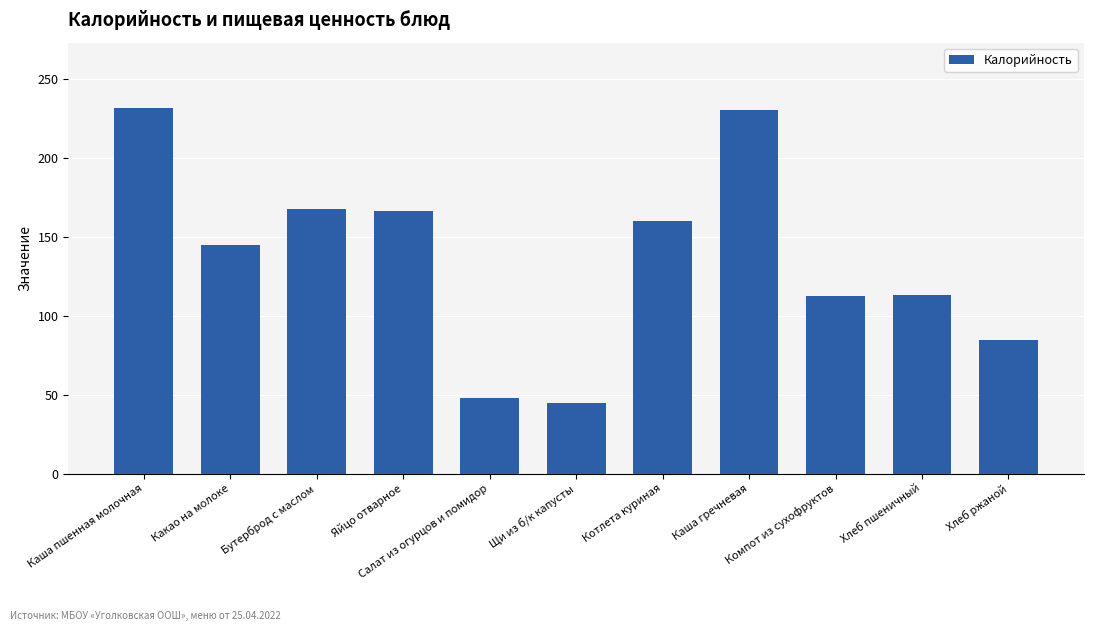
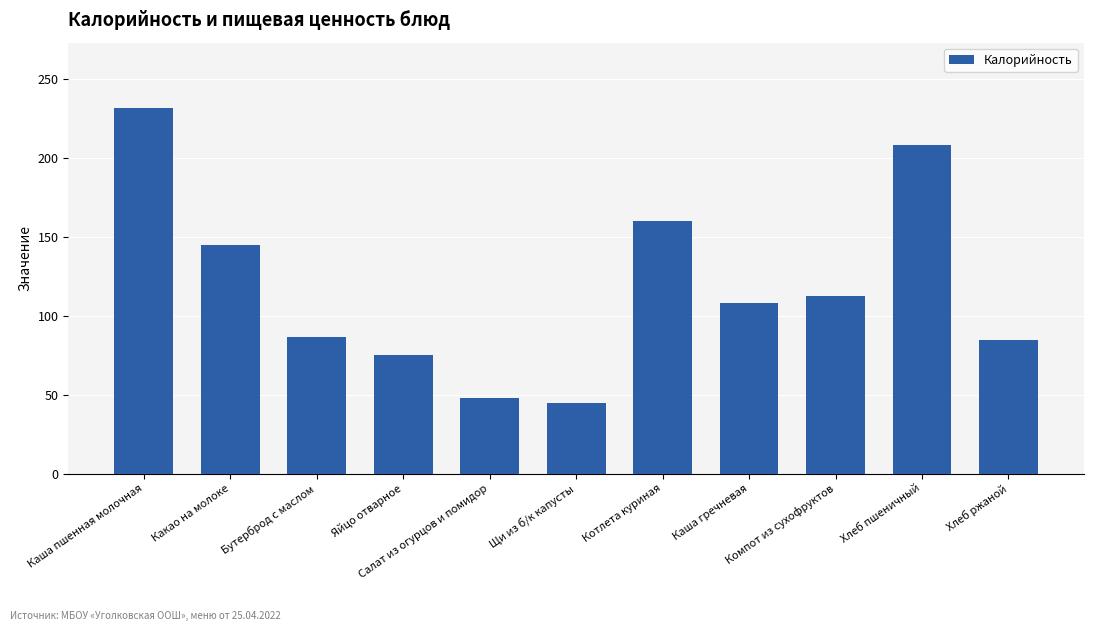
Бутерброд с маслом: 168 -> 87
Яйцо отварное: 167 -> 75
Каша гречневая: 230 -> 108
Хлеб пшеничный: 113 -> 208
